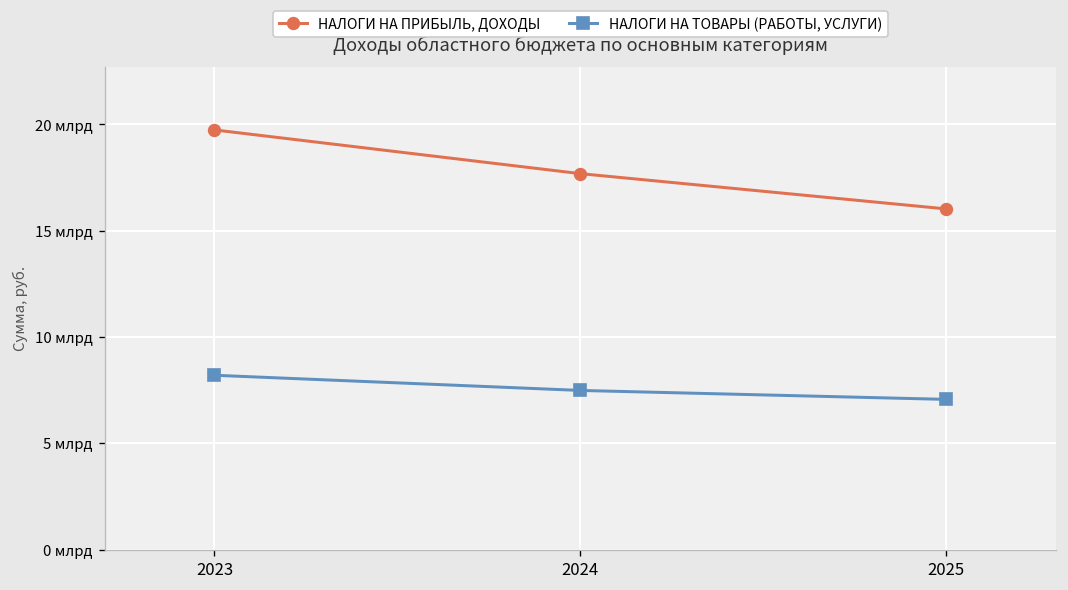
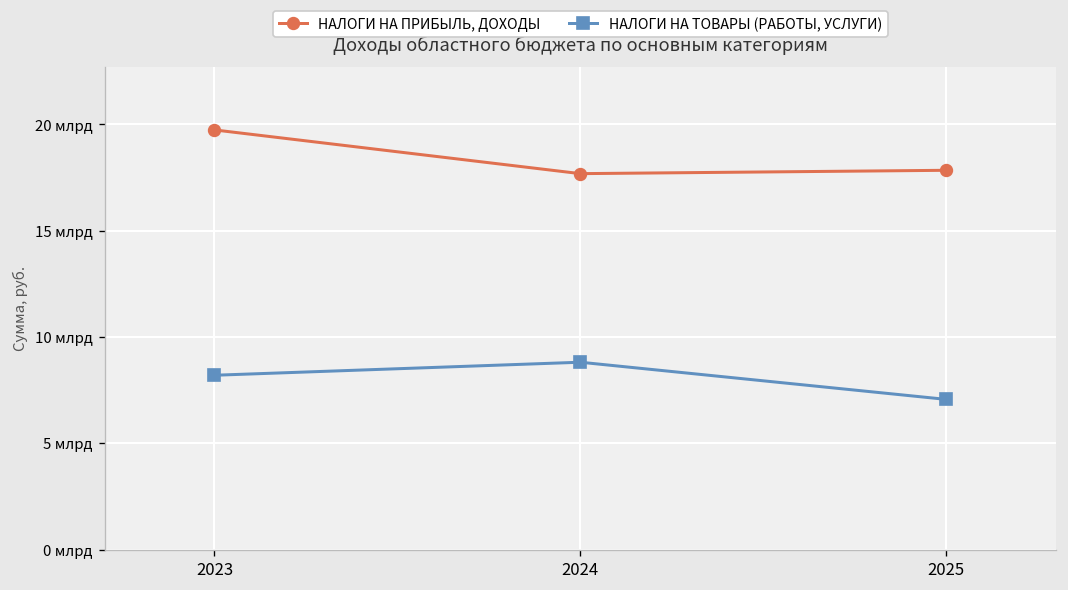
НАЛОГИ НА ТОВАРЫ (РАБОТЫ, УСЛУГИ), 2024: 7.5 млрд -> 8.8 млрд
НАЛОГИ НА ПРИБЫЛЬ, ДОХОДЫ, 2025: 16.0 млрд -> 17.8 млрд
